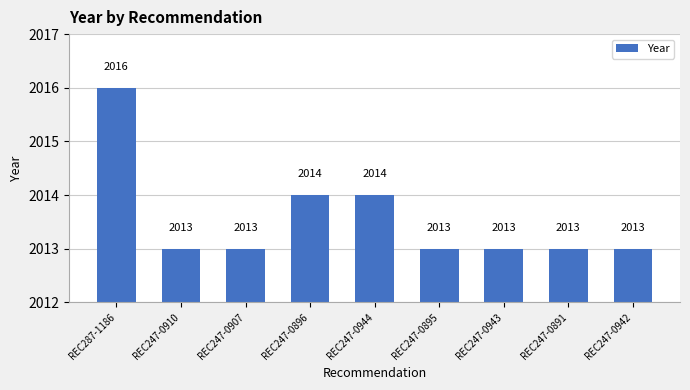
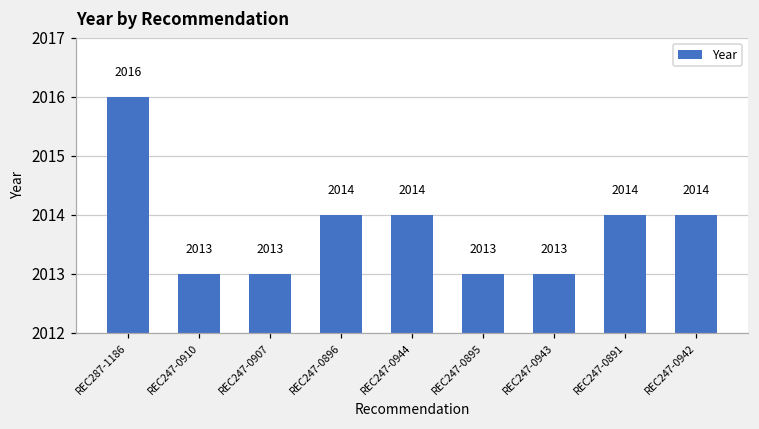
REC247-0891: 2013 -> 2014
REC247-0942: 2013 -> 2014
